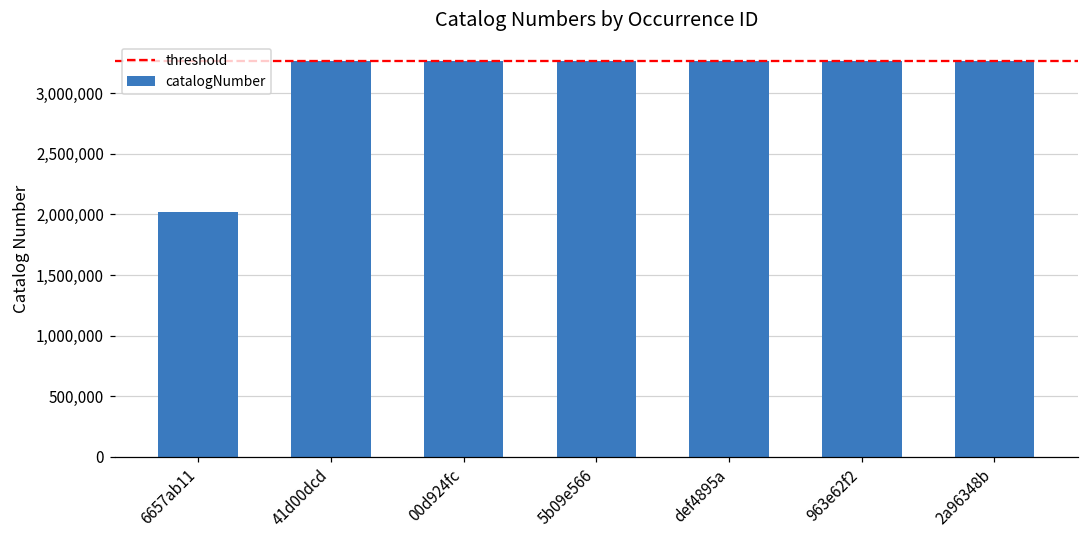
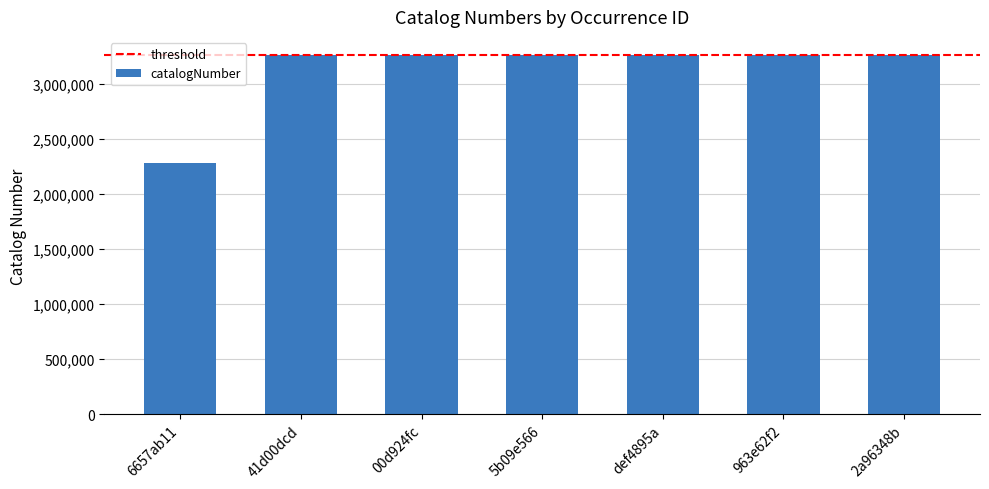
6657ab11: 2,020,000 -> 2,280,000
